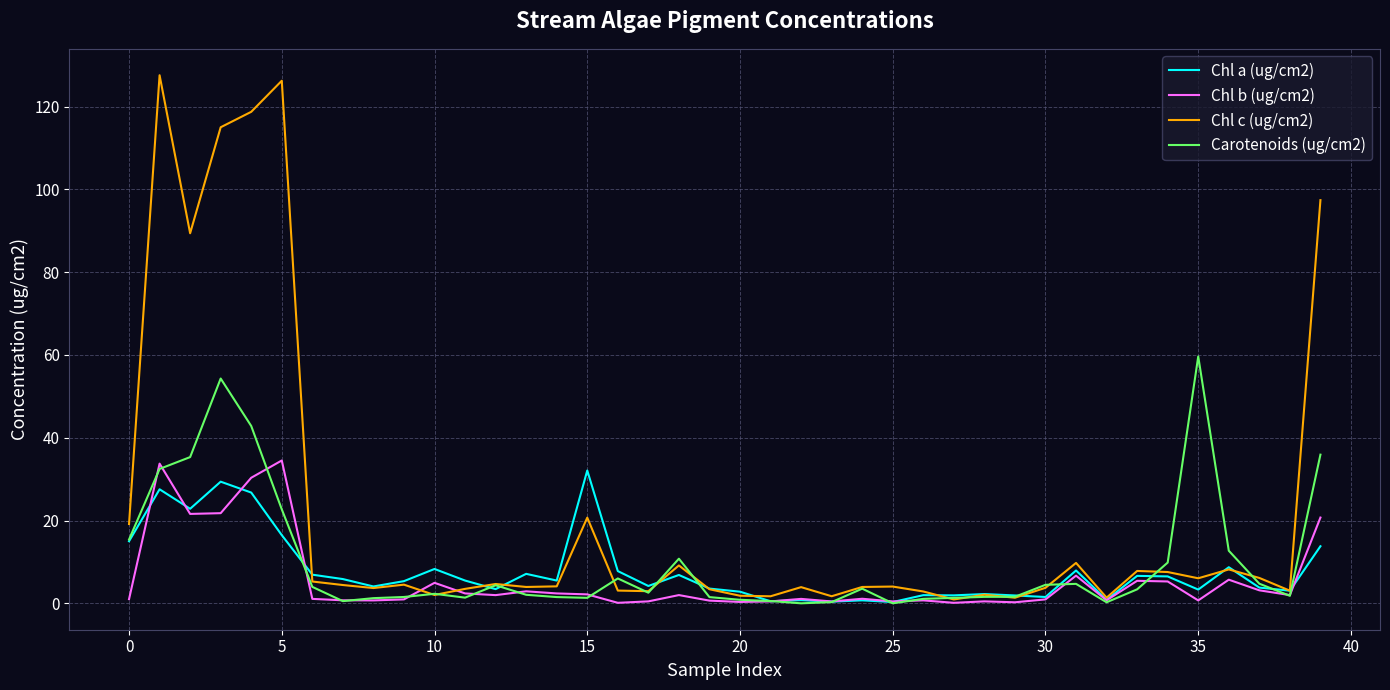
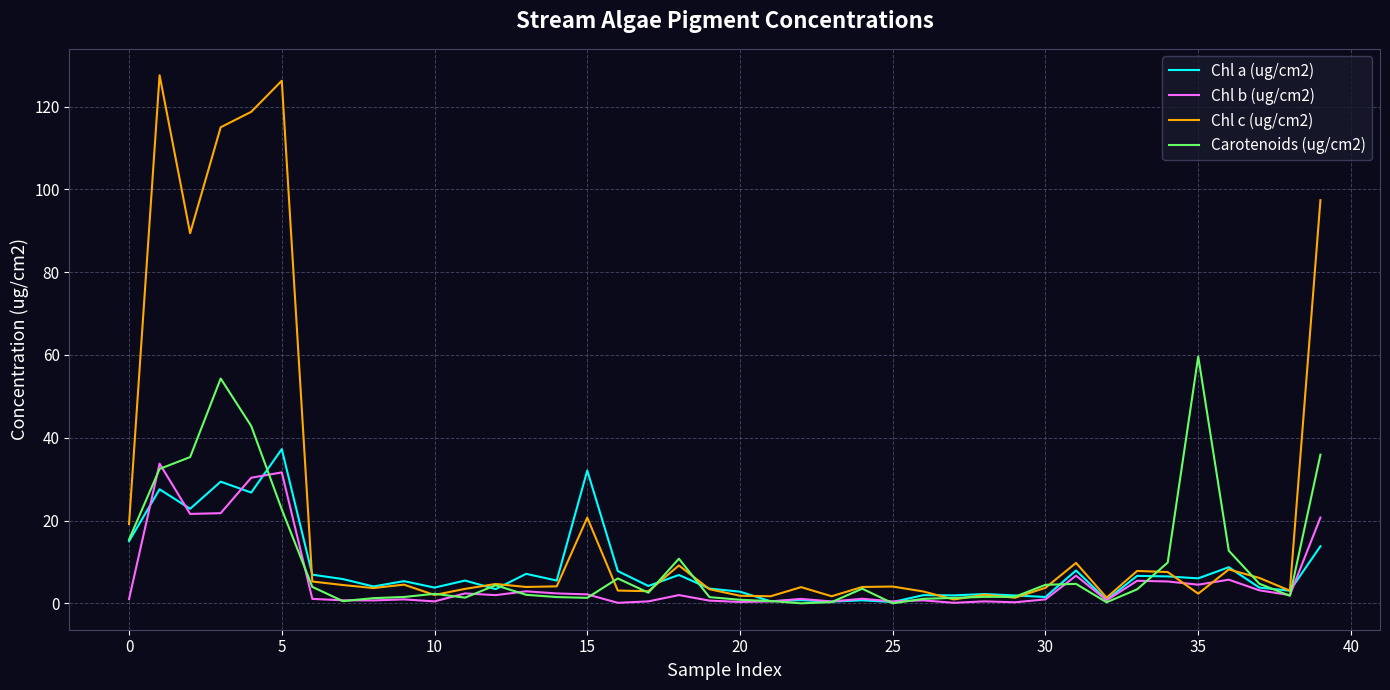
Chl a (ug/cm2), 5: 16 -> 37
Chl b (ug/cm2), 5: 35 -> 32
Chl a (ug/cm2), 10: 8 -> 4
Chl b (ug/cm2), 10: 5 -> 0
Chl a (ug/cm2), 35: 3 -> 6
Chl b (ug/cm2), 35: 1 -> 5
Chl c (ug/cm2), 35: 6 -> 2
